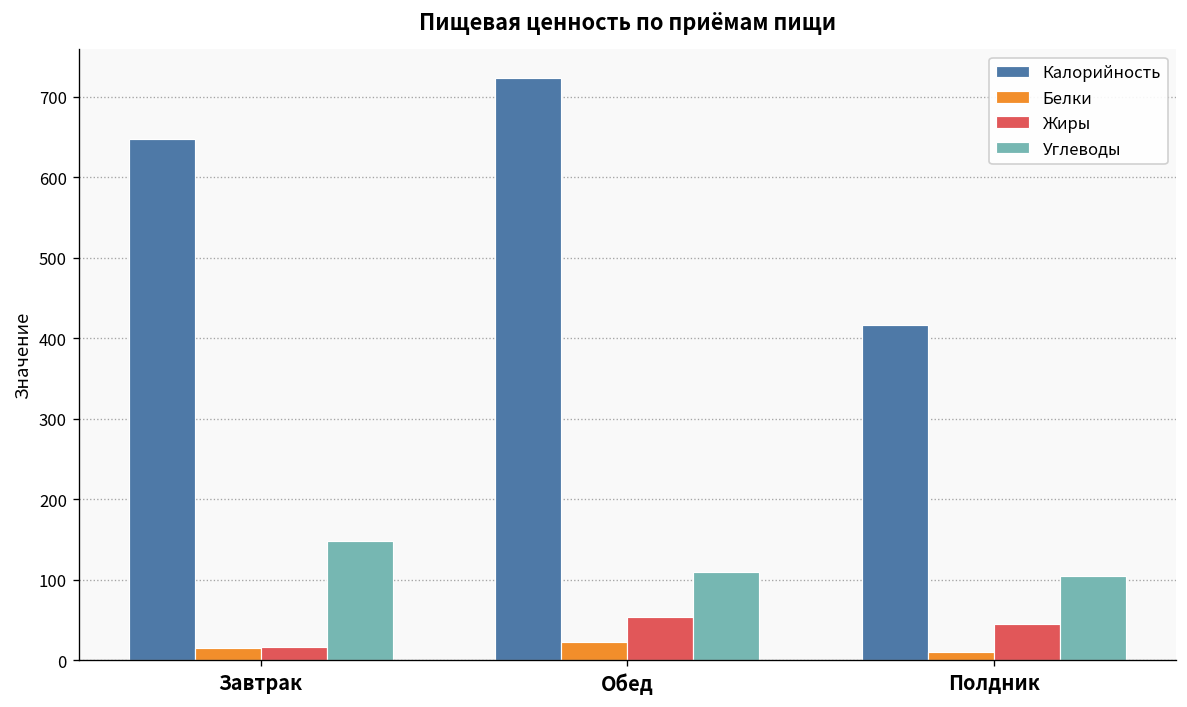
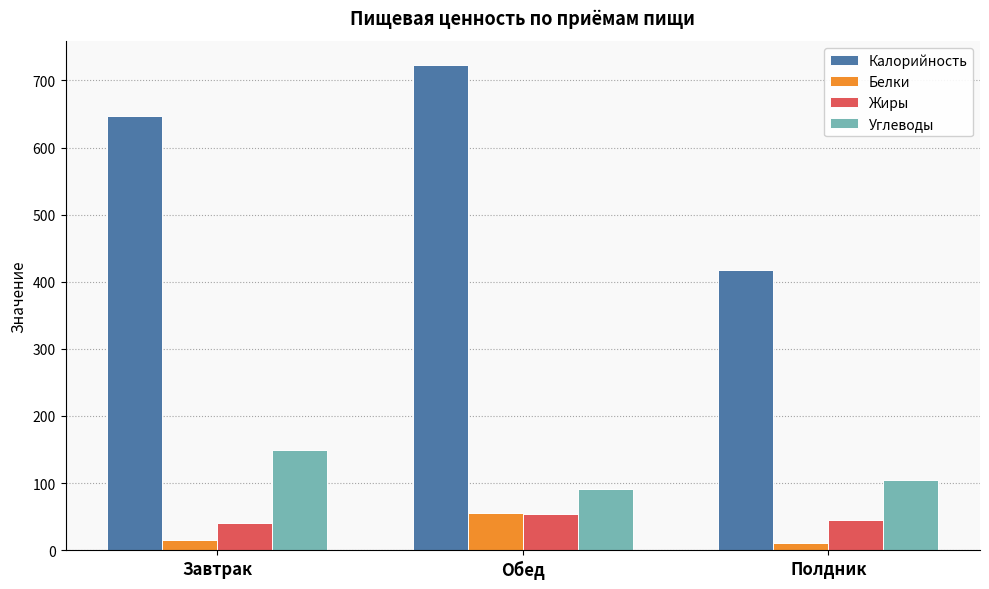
Жиры, Завтрак: 20 -> 40
Белки, Обед: 20 -> 60
Углеводы, Обед: 110 -> 90
